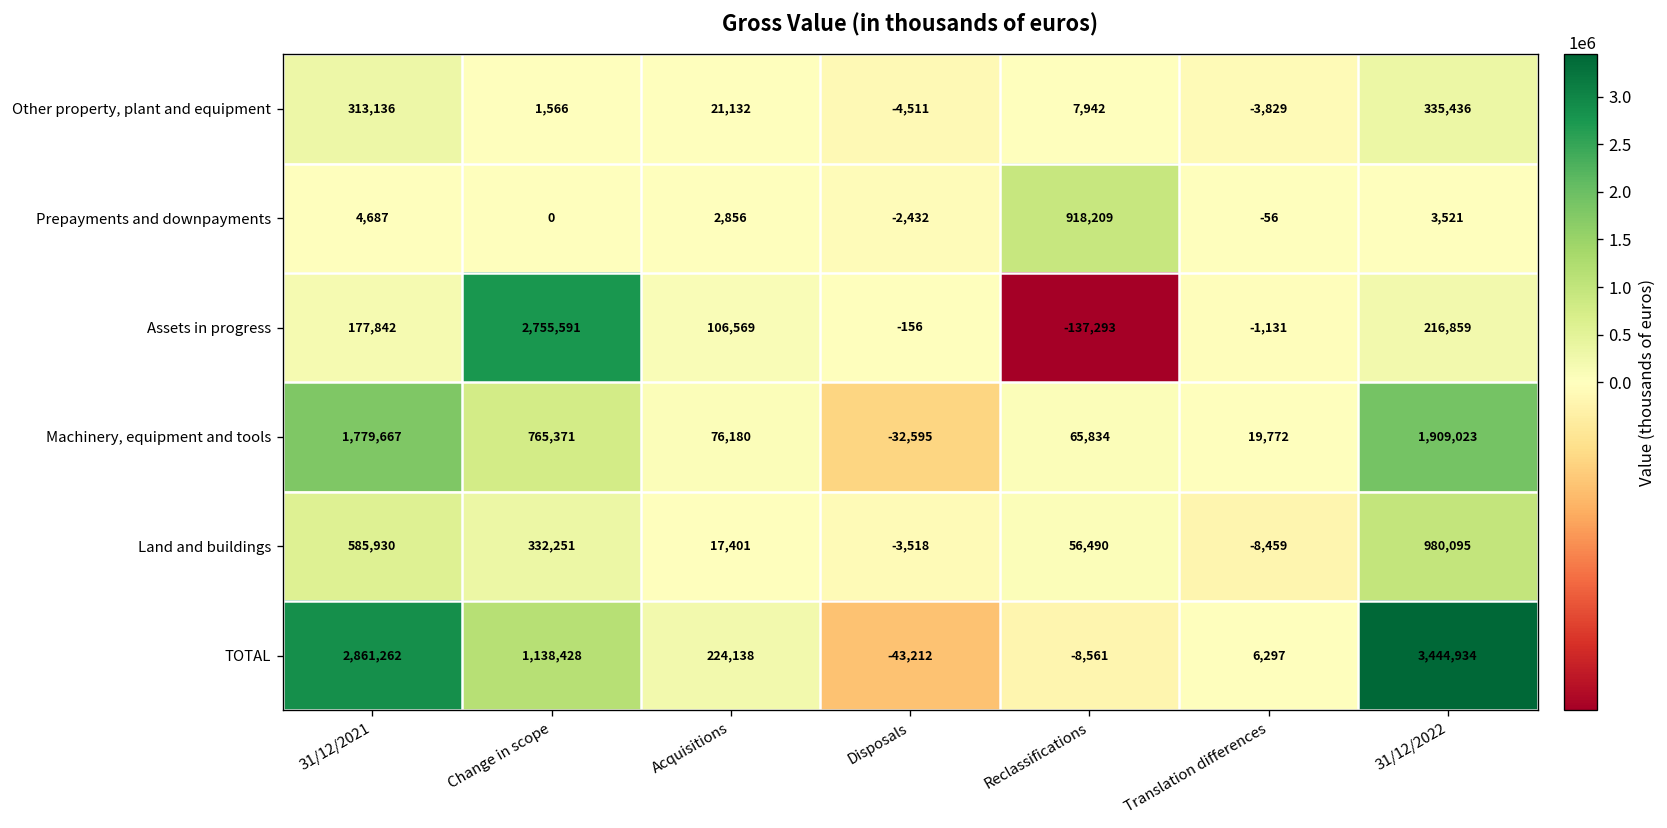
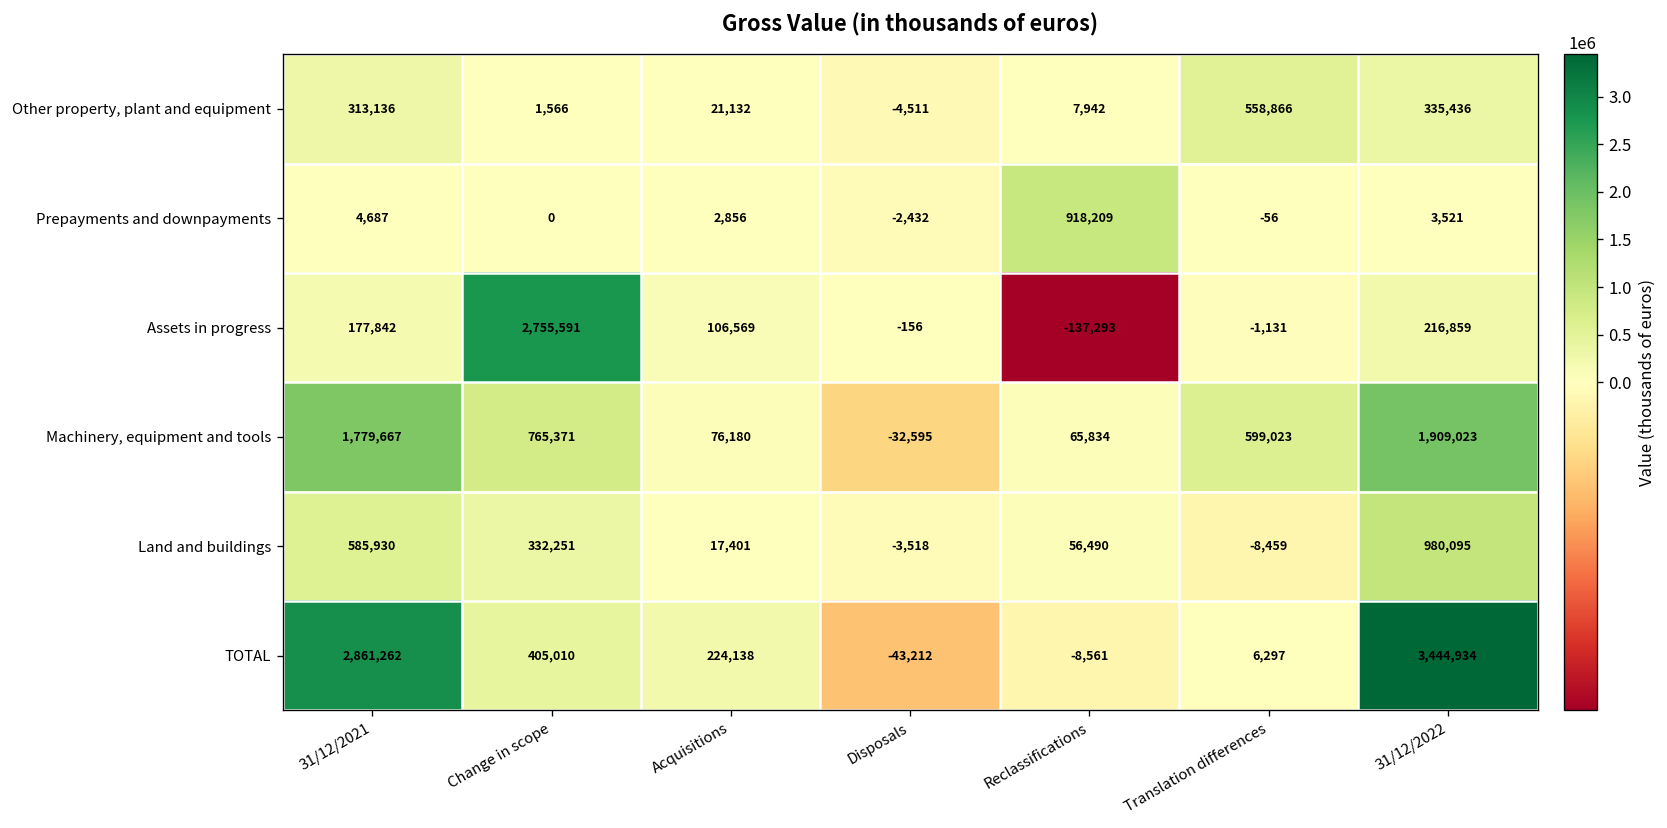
Other property, plant and equipment, Translation differences: -3,829 -> 558,866
Machinery, equipment and tools, Translation differences: 19,772 -> 599,023
TOTAL, Change in scope: 1,138,428 -> 405,010
